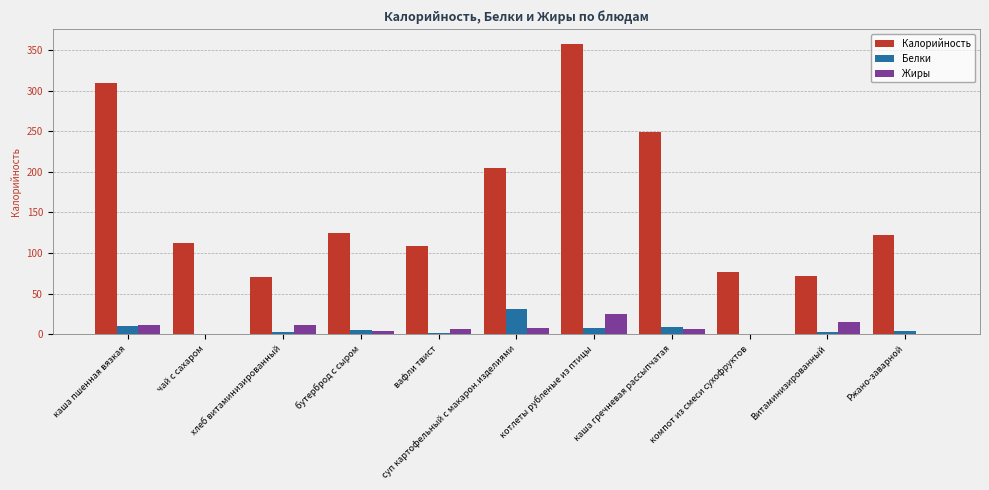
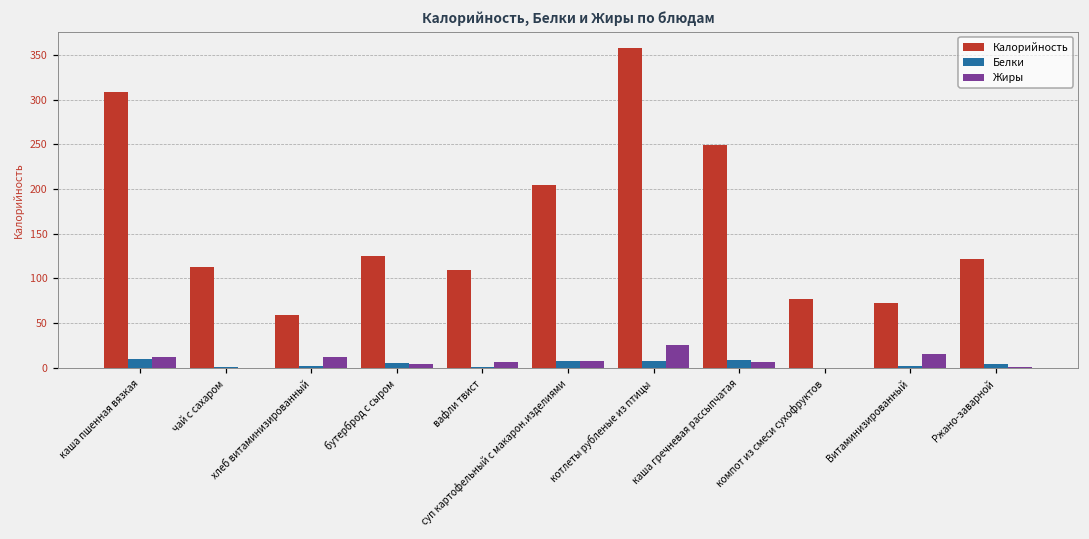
Калорийность, хлеб витаминизированный: 70 -> 60
Белки, суп картофельный с макарон.изделиями: 30 -> 10
